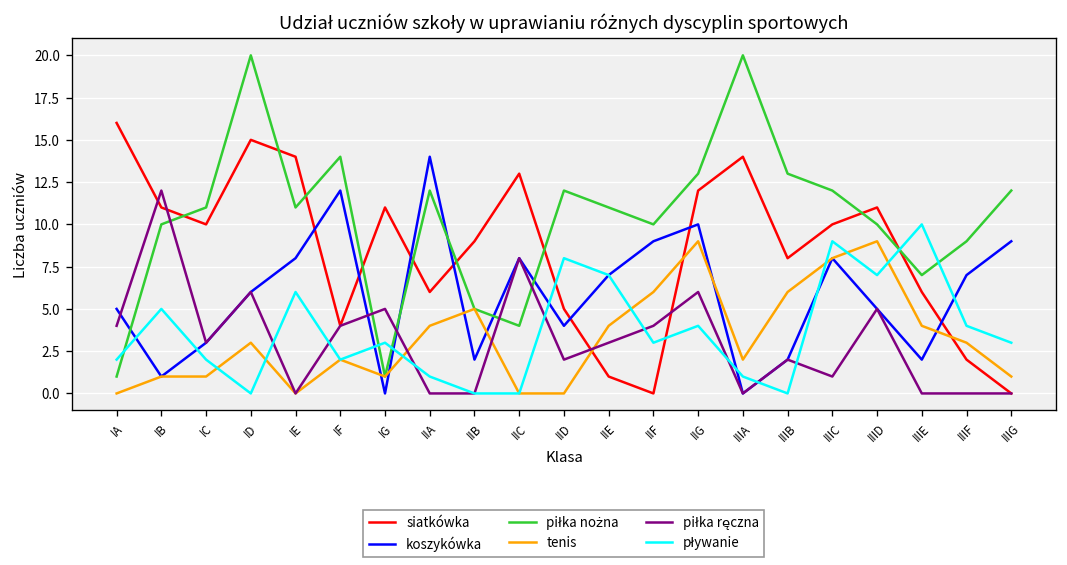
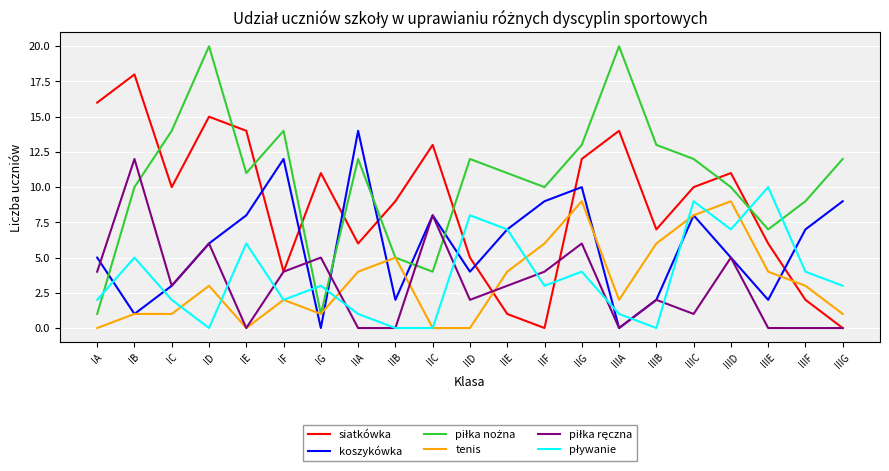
siatkówka, IB: 11 -> 18
piłka nożna, IC: 11 -> 14
siatkówka, IIIB: 8 -> 7
